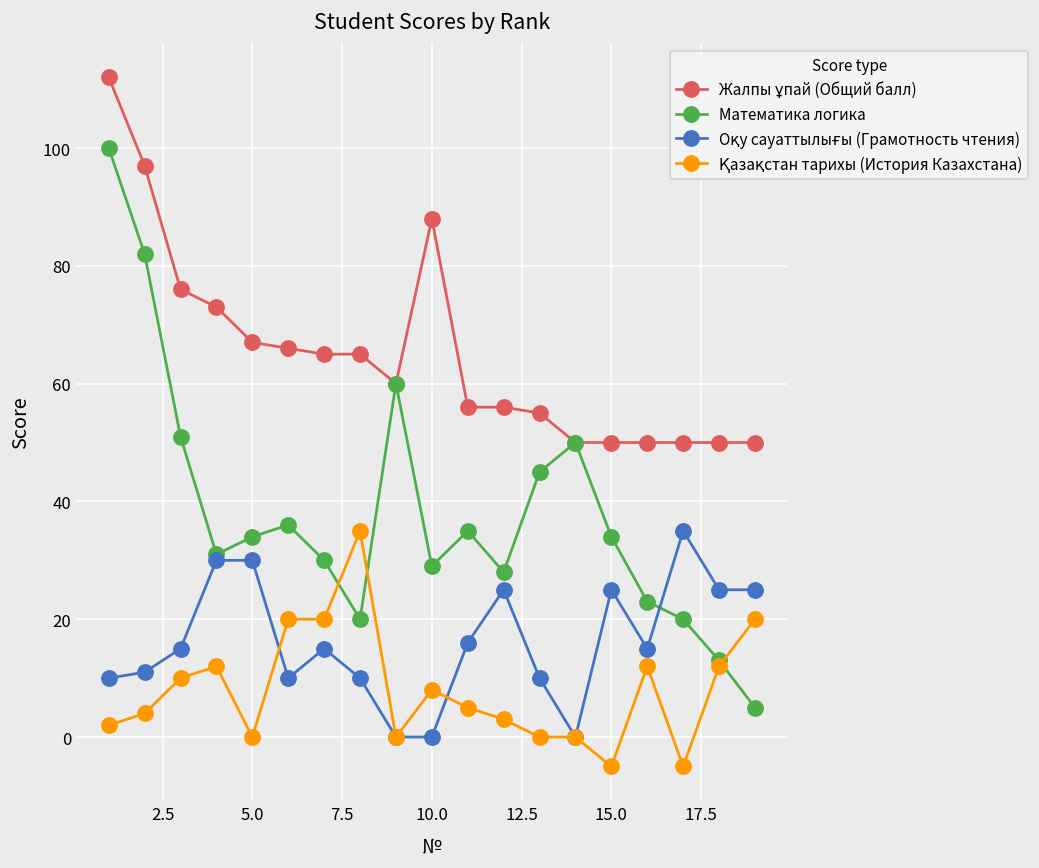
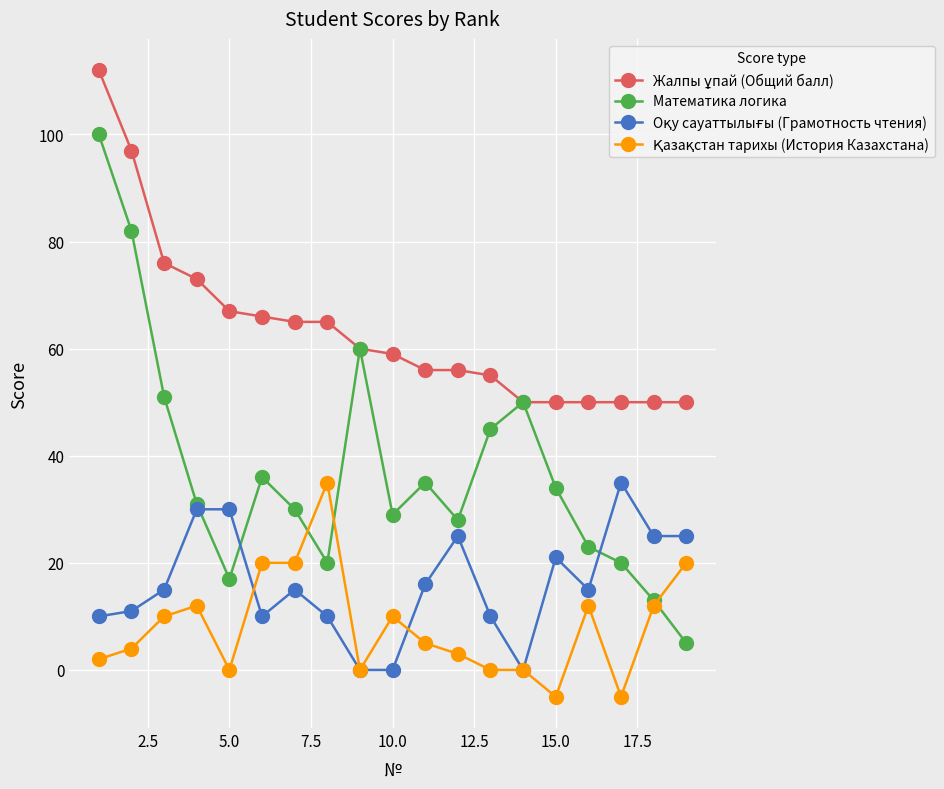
Математика логика, 5.0: 34 -> 17
Жалпы ұпай (Общий балл), 10.0: 88 -> 59
Қазақстан тарихы (История Казахстана), 10.0: 8 -> 10
Оқу сауаттылығы (Грамотность чтения), 15.0: 25 -> 21
